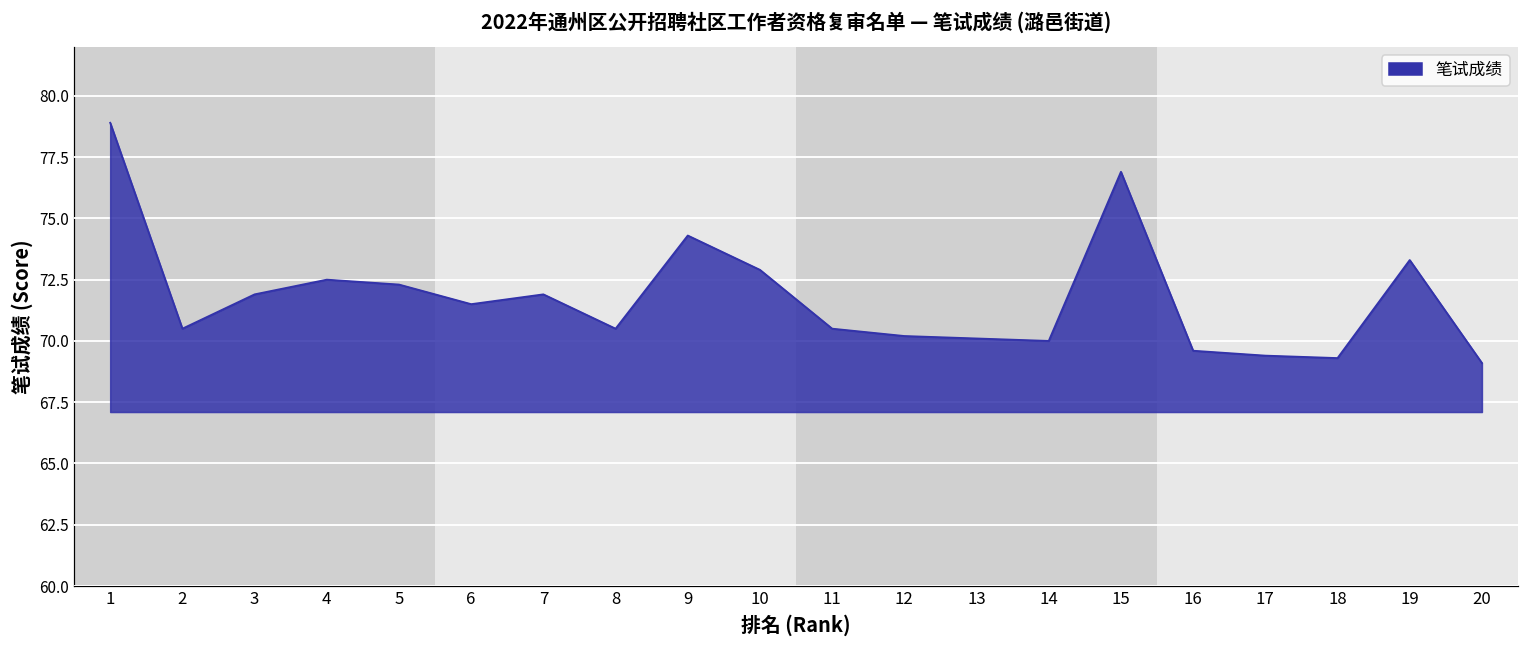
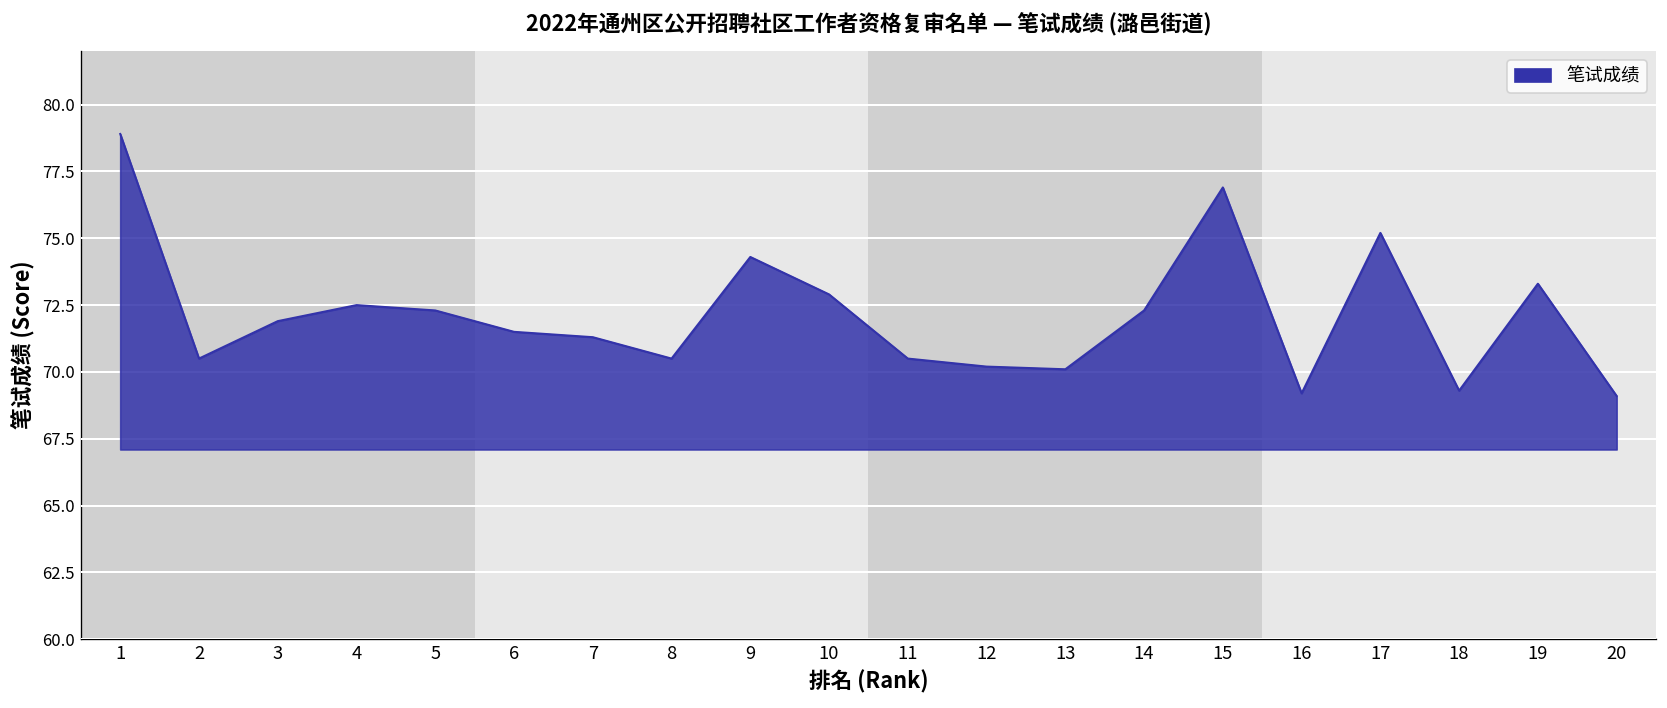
7: 71.9 -> 71.3
14: 70.0 -> 72.3
16: 69.6 -> 69.2
17: 69.4 -> 75.2
